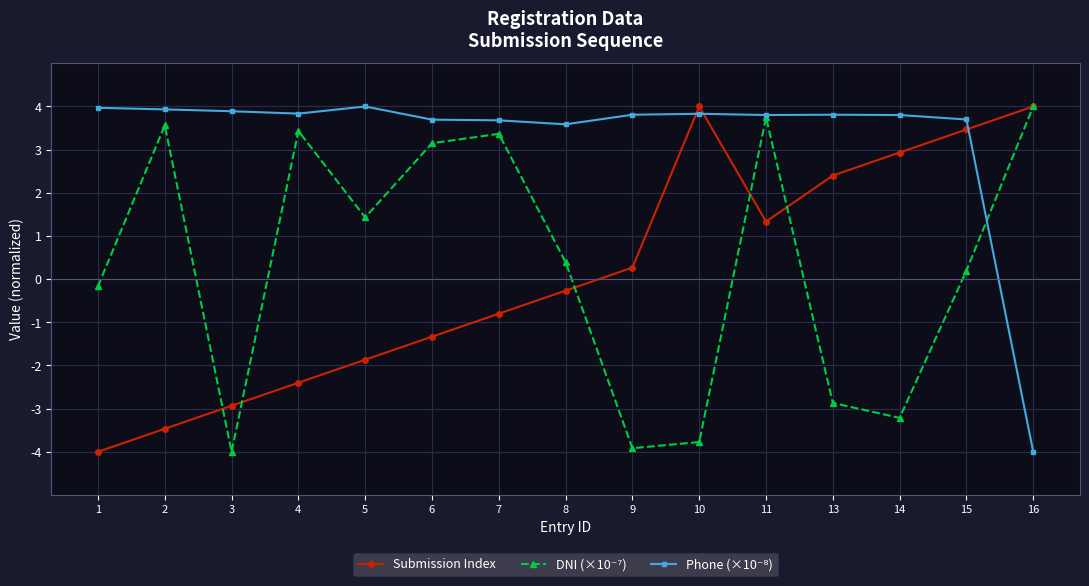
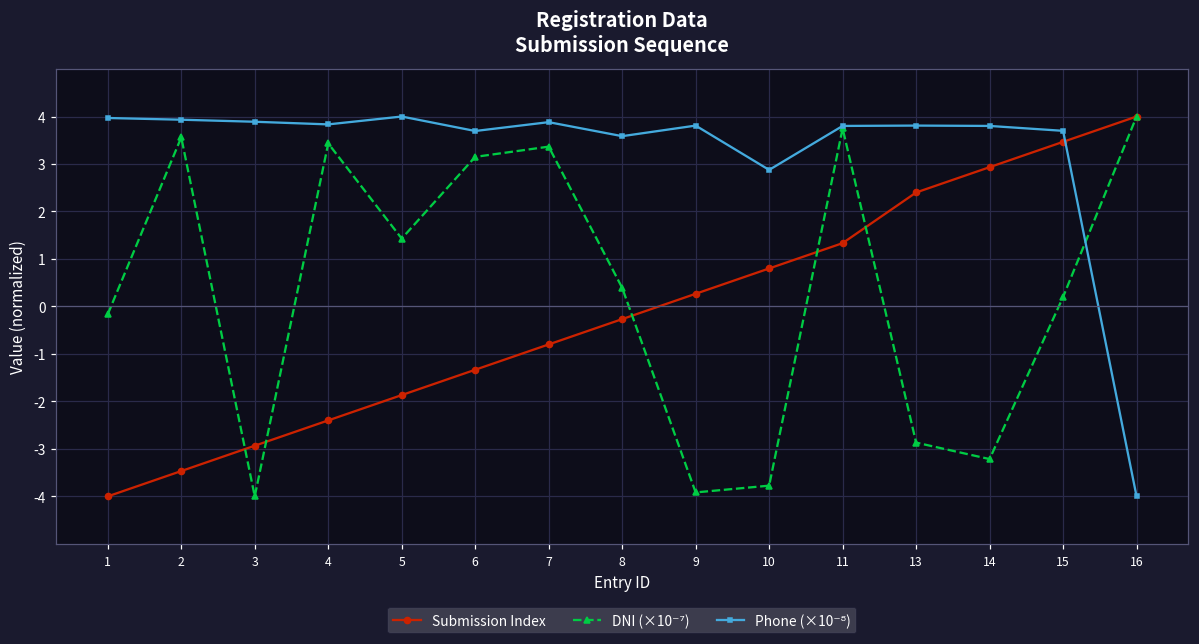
Phone (×10⁻⁸), 7: 3.7 -> 3.9
Submission Index, 10: 4.0 -> 0.8
Phone (×10⁻⁸), 10: 3.8 -> 2.9
